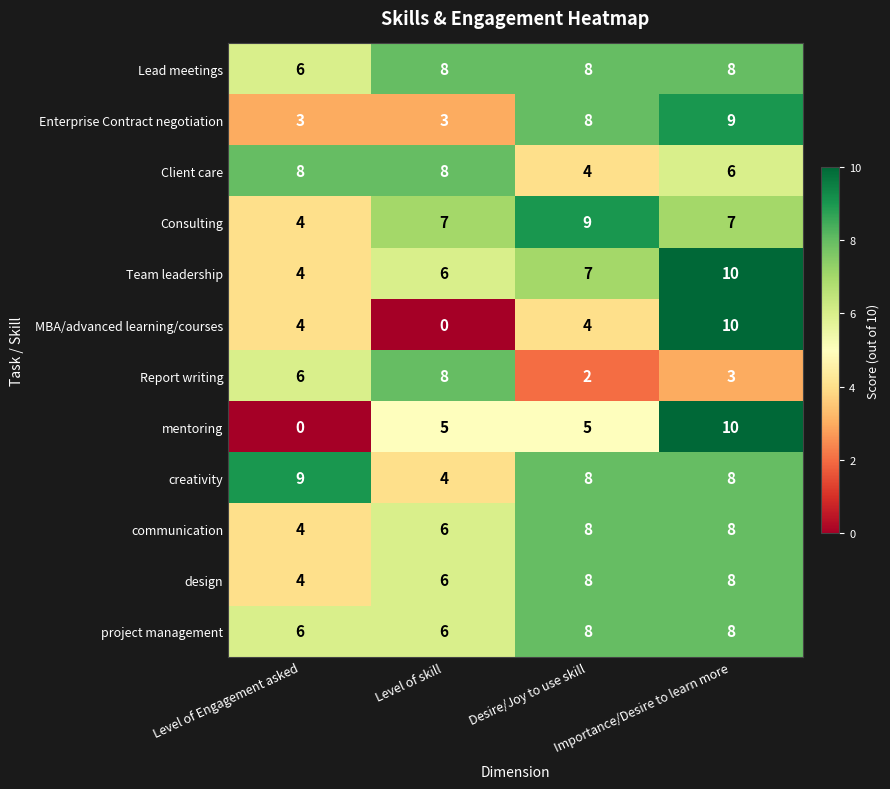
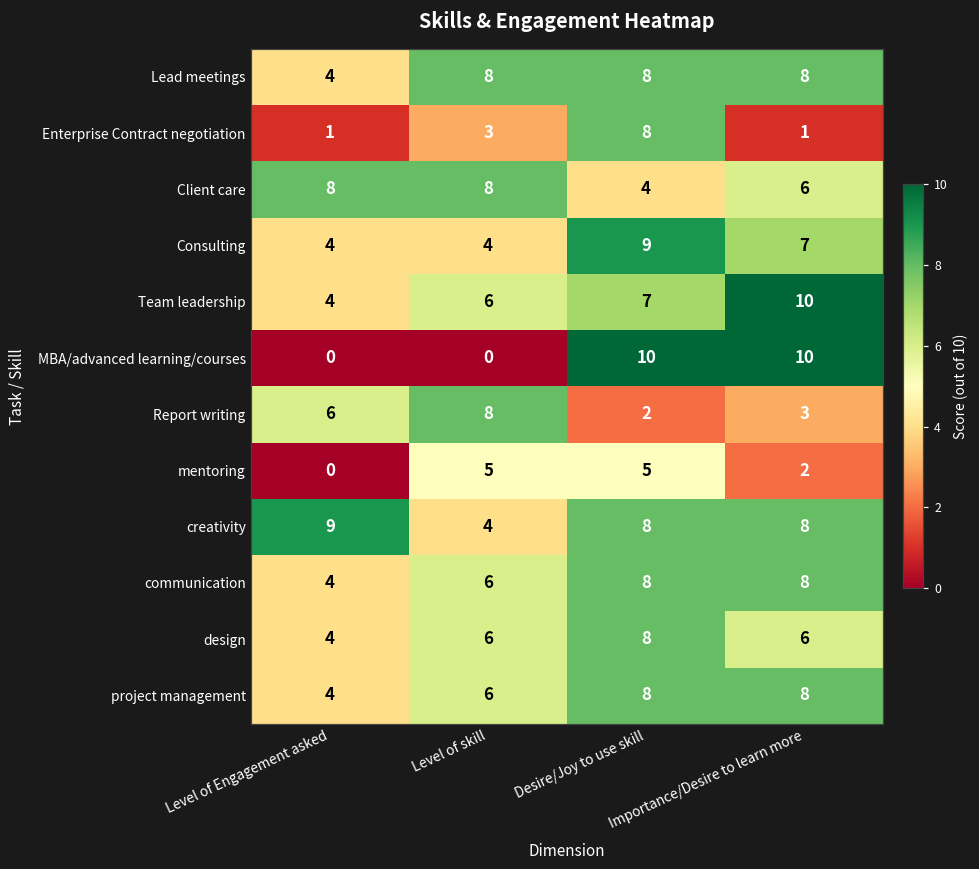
Lead meetings, Level of Engagement asked: 6 -> 4
Enterprise Contract negotiation, Level of Engagement asked: 3 -> 1
Enterprise Contract negotiation, Importance/Desire to learn more: 9 -> 1
Consulting, Level of skill: 7 -> 4
MBA/advanced learning/courses, Level of Engagement asked: 4 -> 0
MBA/advanced learning/courses, Desire/Joy to use skill: 4 -> 10
mentoring, Importance/Desire to learn more: 10 -> 2
design, Importance/Desire to learn more: 8 -> 6
project management, Level of Engagement asked: 6 -> 4
